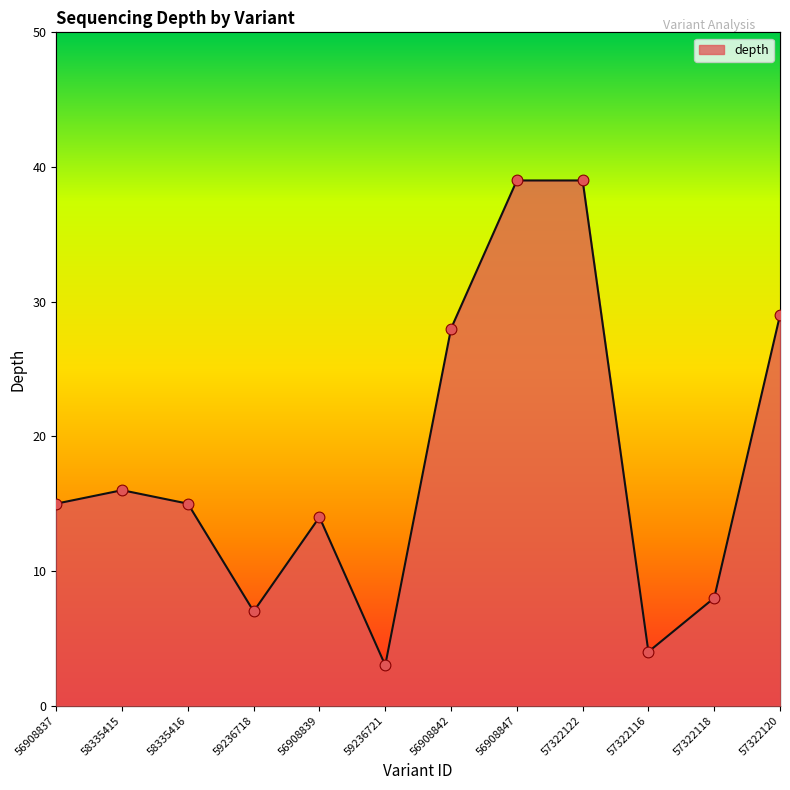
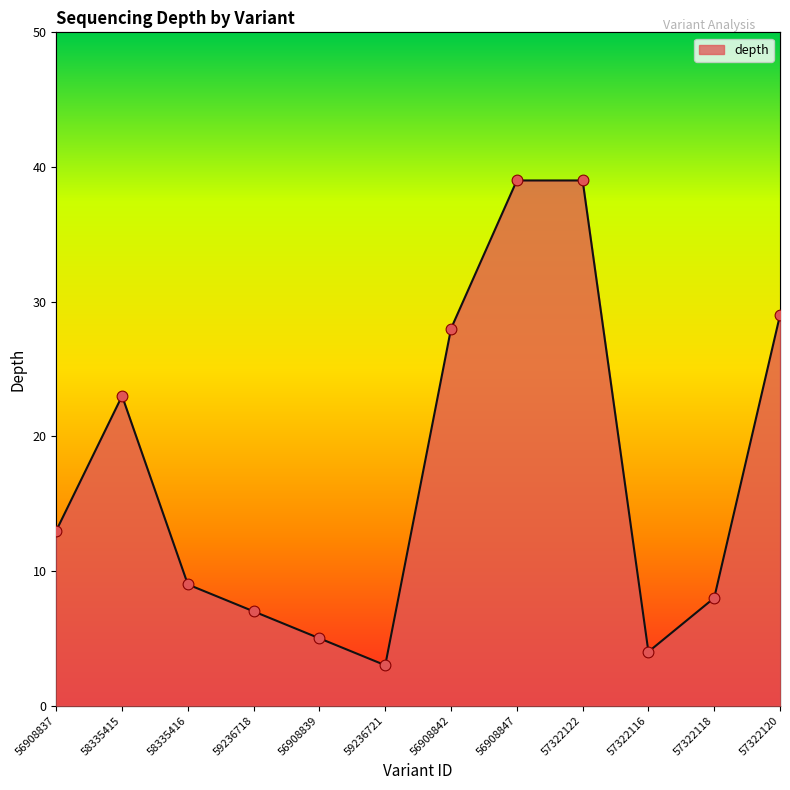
56908837: 15 -> 13
58335415: 16 -> 23
58335416: 15 -> 9
56908839: 14 -> 5
